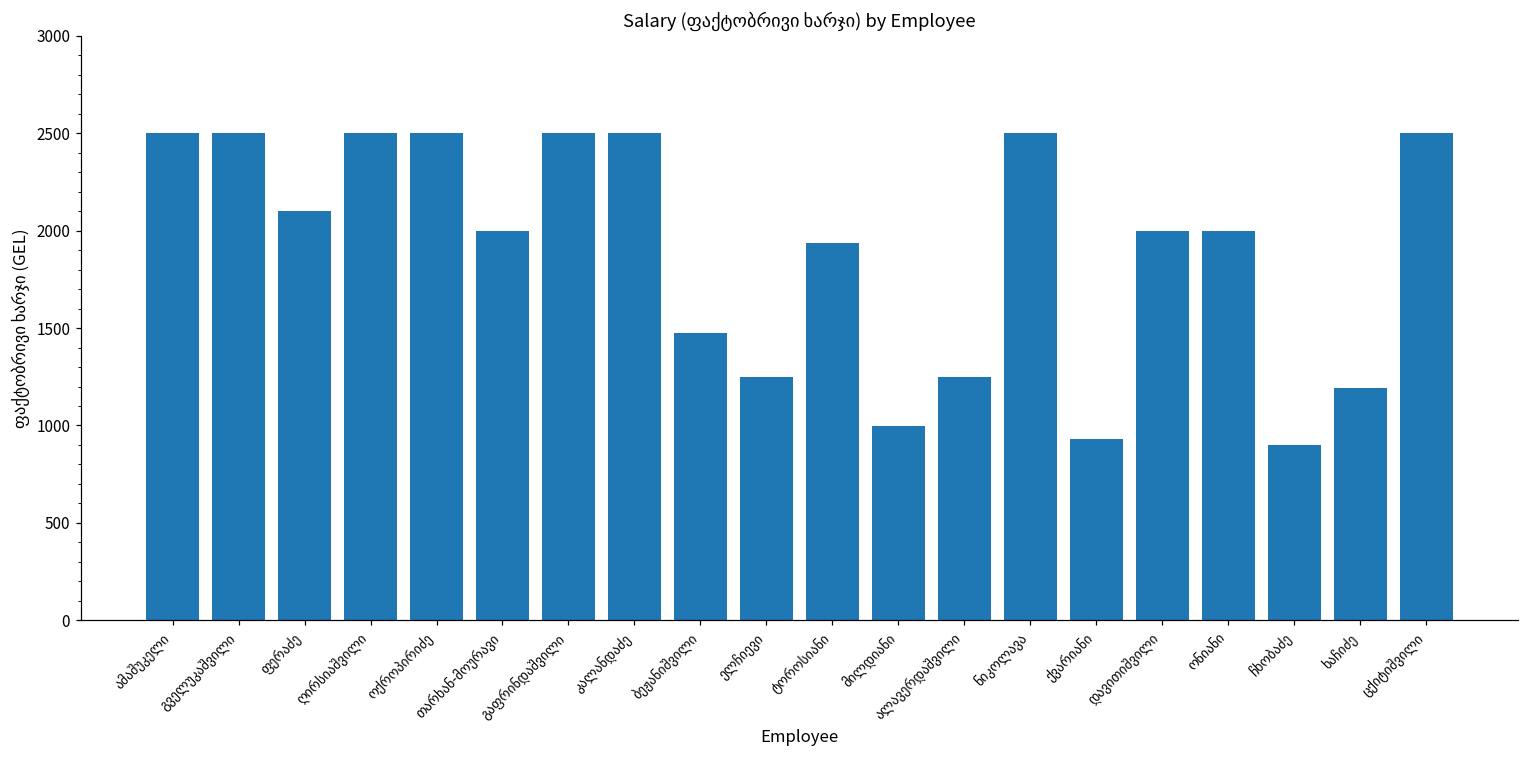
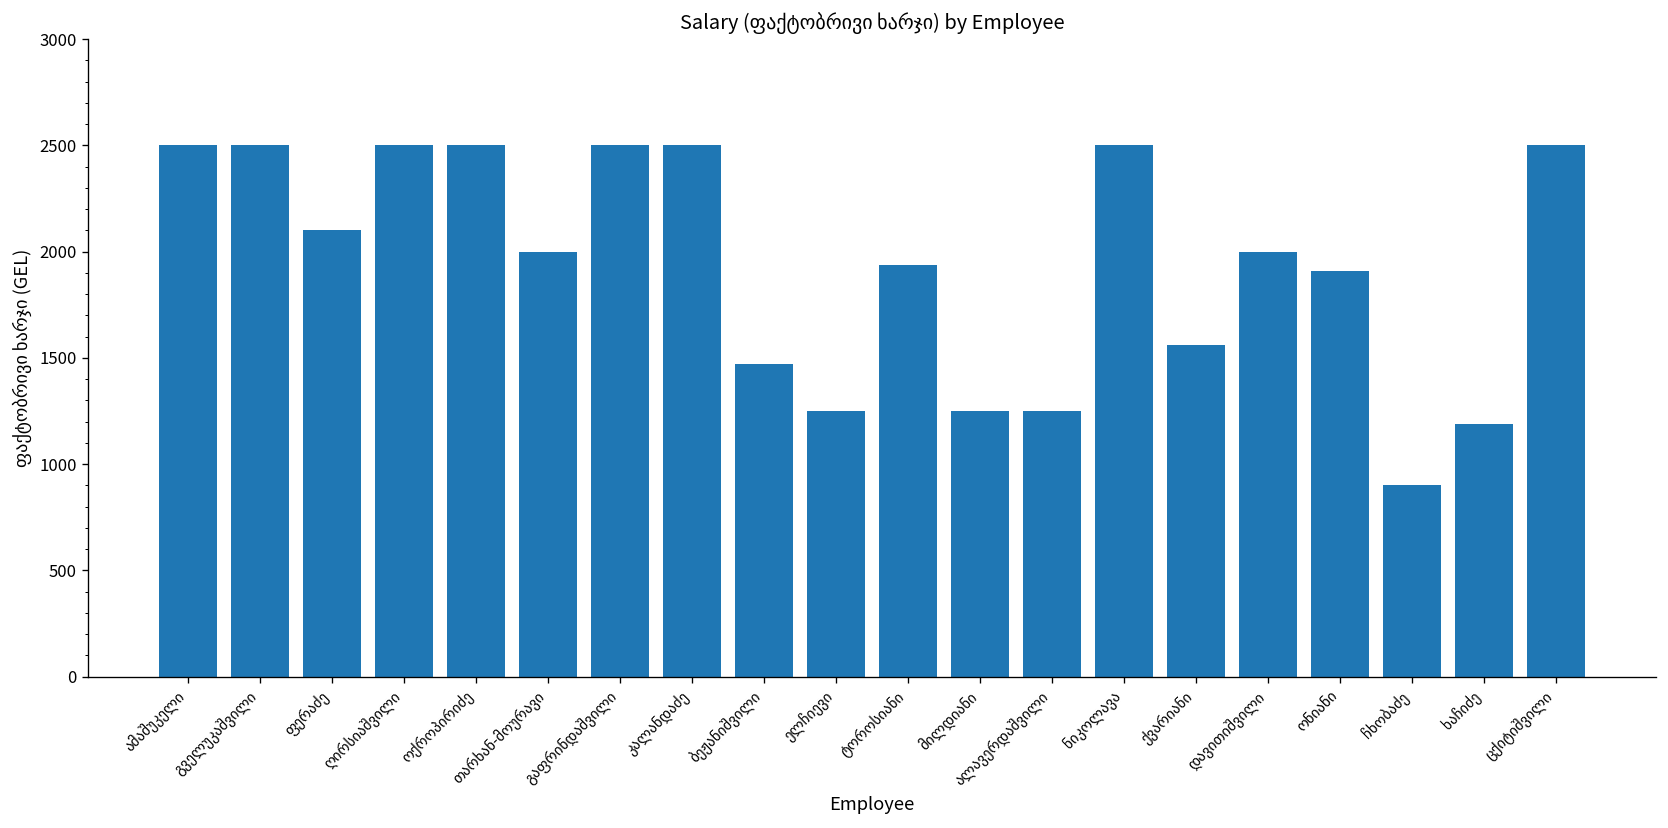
მილდიანი: 1000 -> 1250
ქვარიანი: 930 -> 1560
ონიანი: 2000 -> 1910
